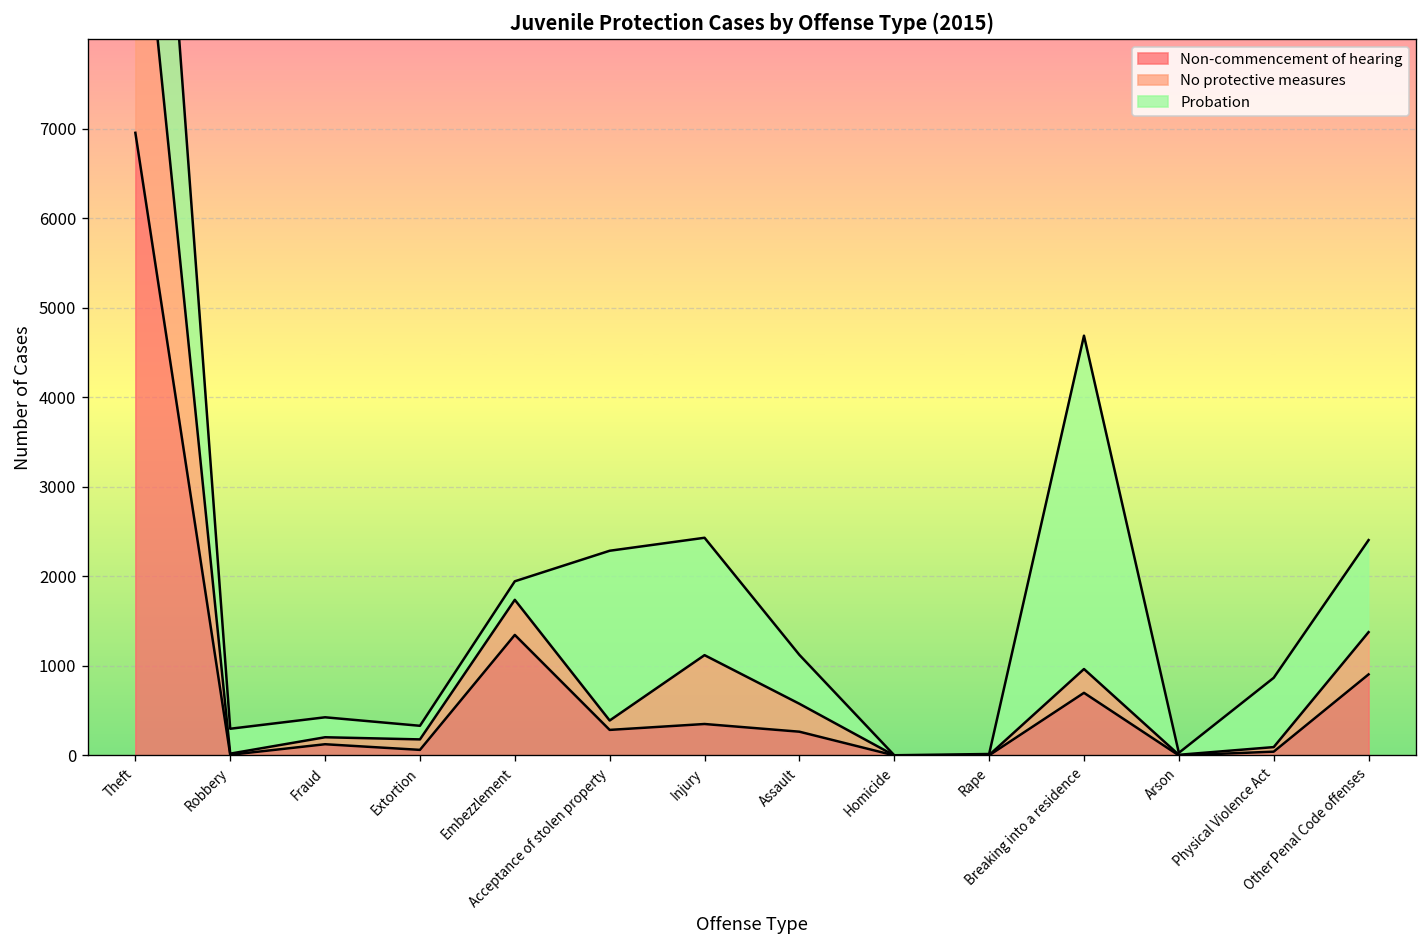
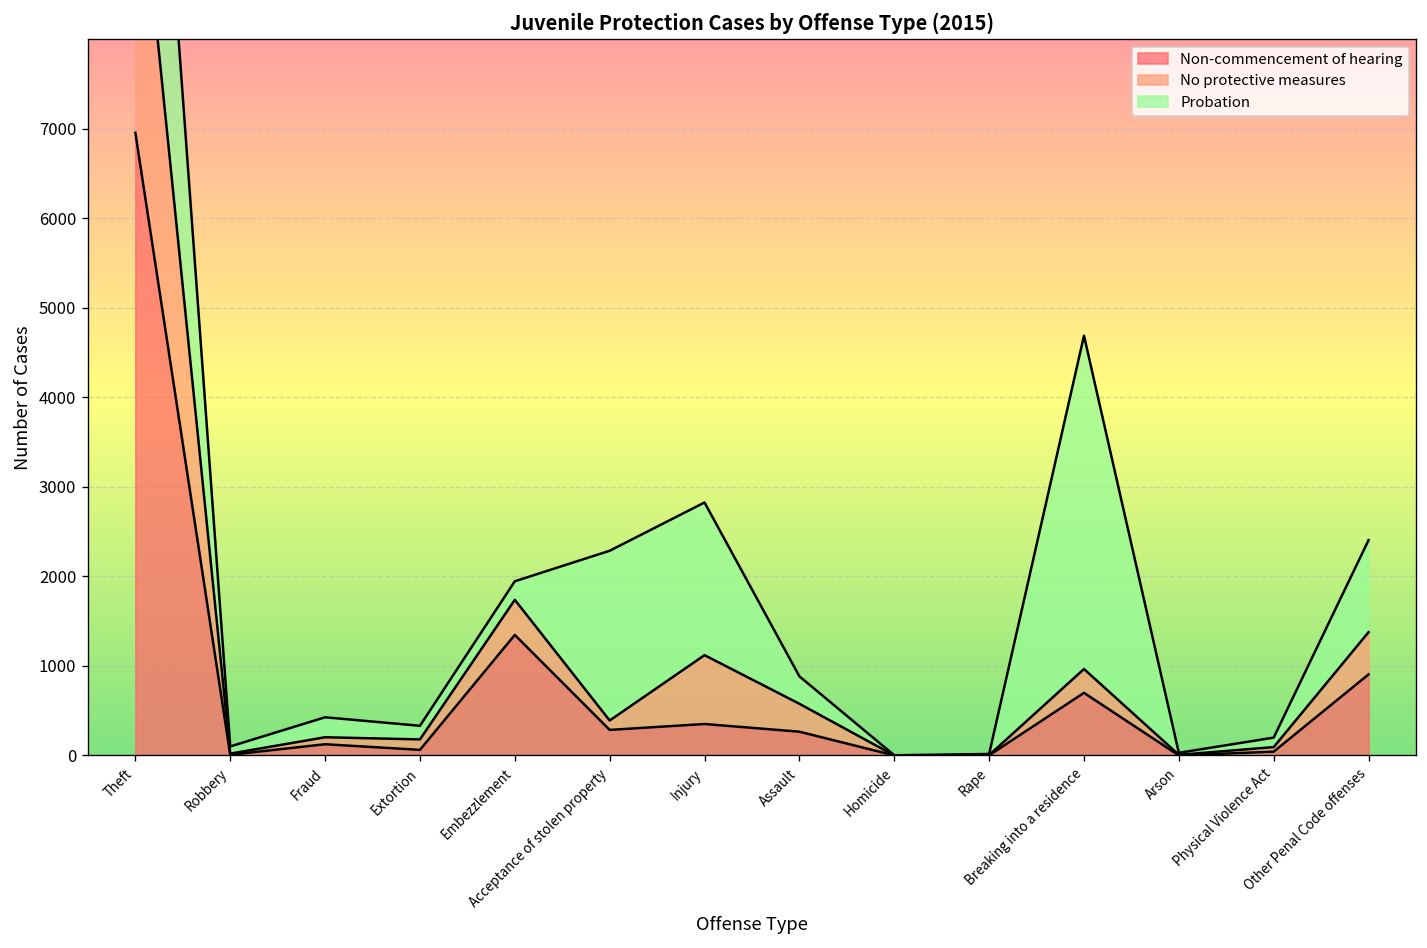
Probation, Robbery: 300 -> 100
Probation, Injury: 1300 -> 1700
Probation, Assault: 500 -> 300
Probation, Physical Violence Act: 800 -> 100
